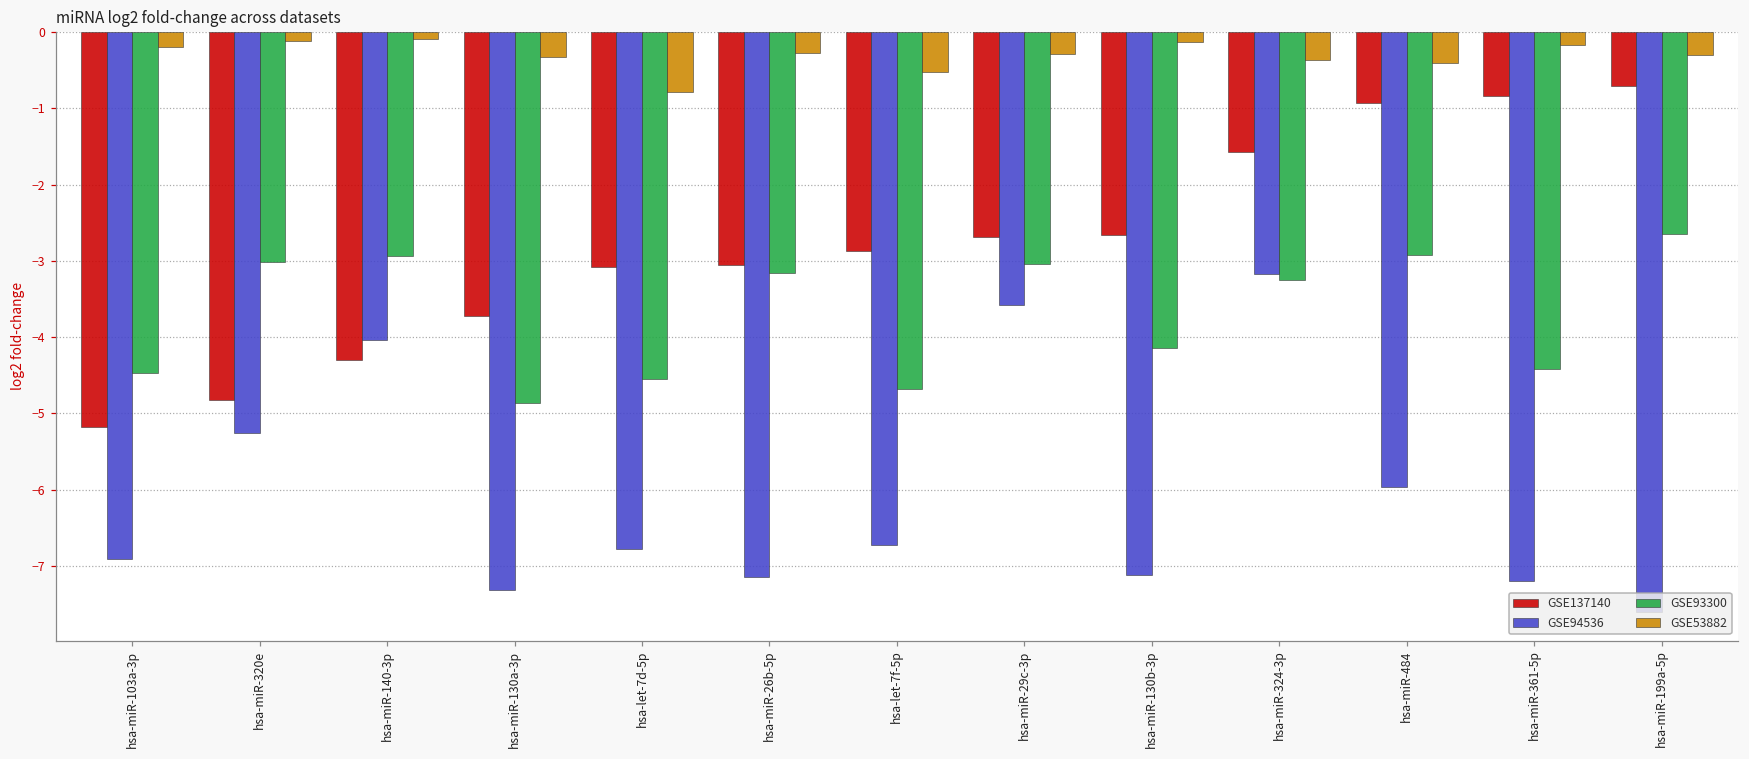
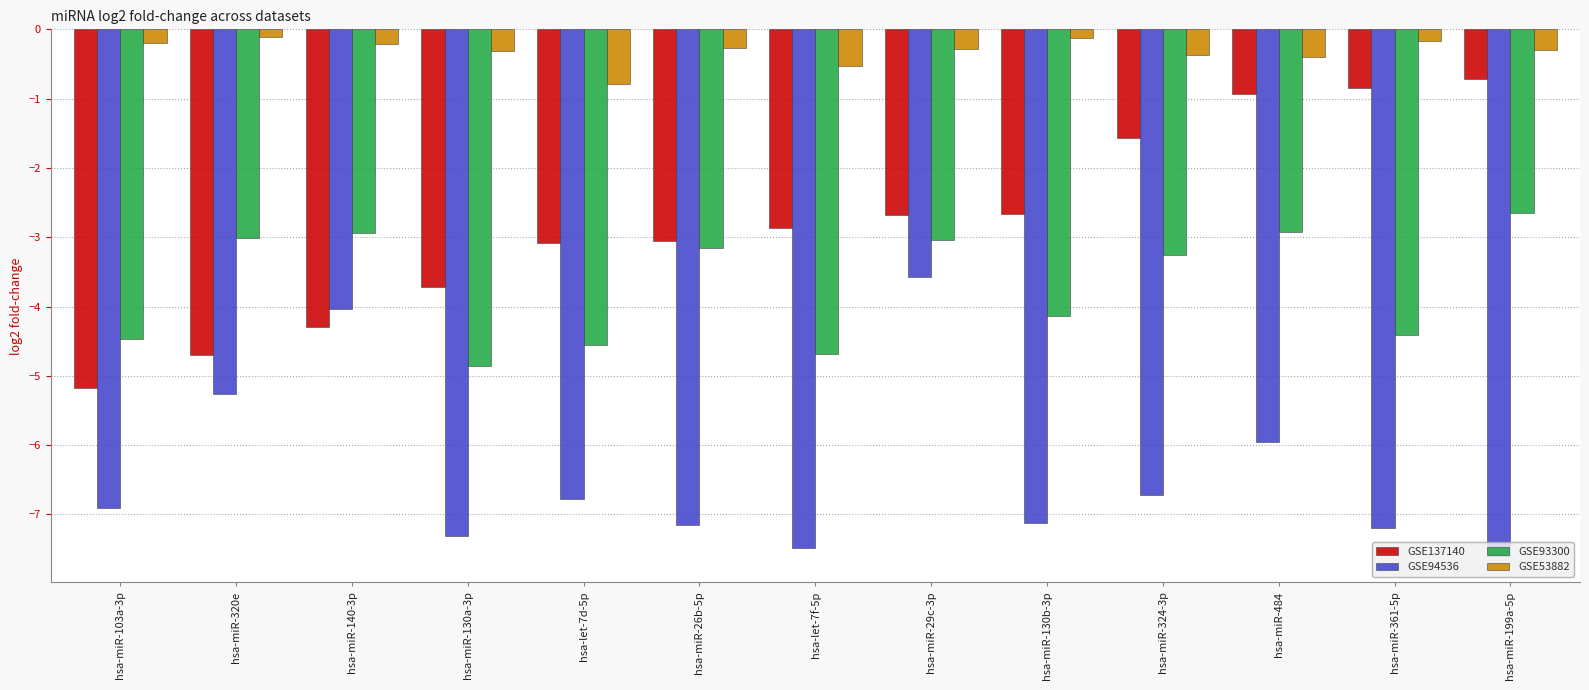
GSE137140, hsa-miR-320e: -4.8 -> -4.7
GSE53882, hsa-miR-140-3p: -0.1 -> -0.2
GSE94536, hsa-let-7f-5p: -6.7 -> -7.5
GSE94536, hsa-miR-324-3p: -3.2 -> -6.7
